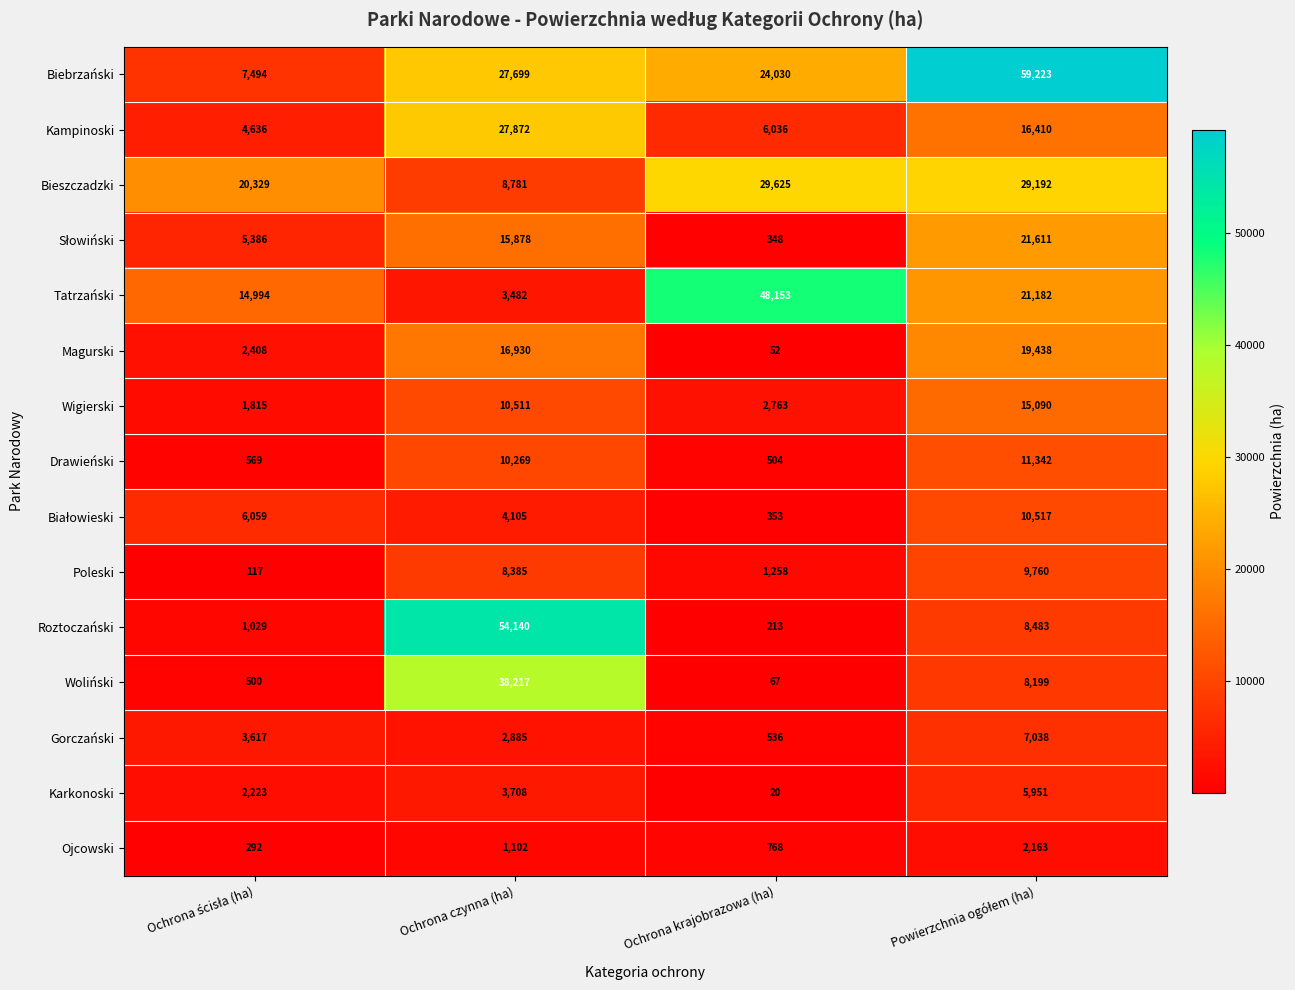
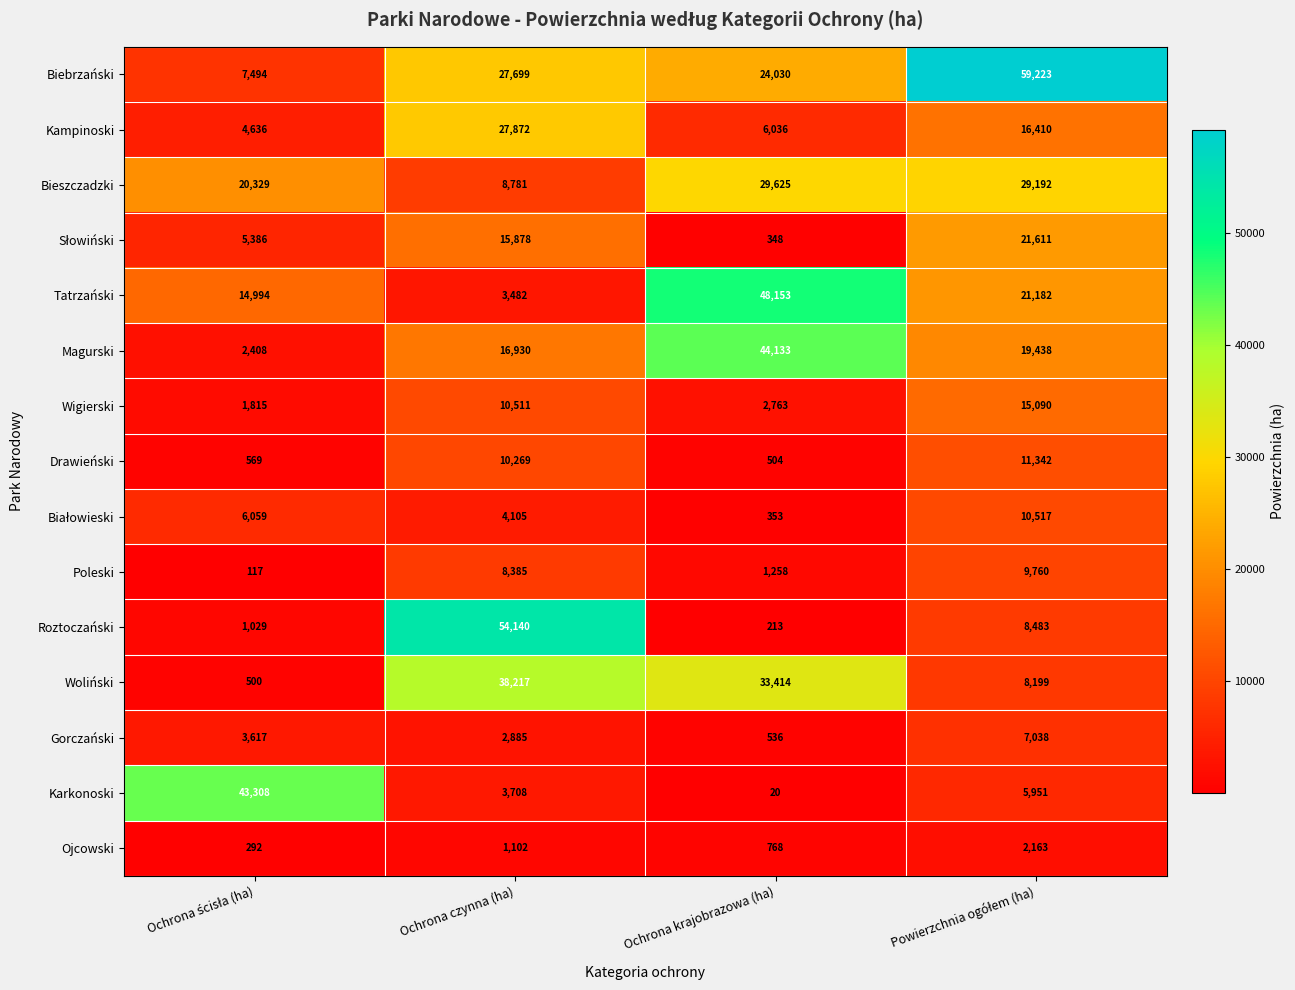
Magurski, Ochrona krajobrazowa (ha): 52 -> 44,133
Woliński, Ochrona krajobrazowa (ha): 67 -> 33,414
Karkonoski, Ochrona ścisła (ha): 2,223 -> 43,308
